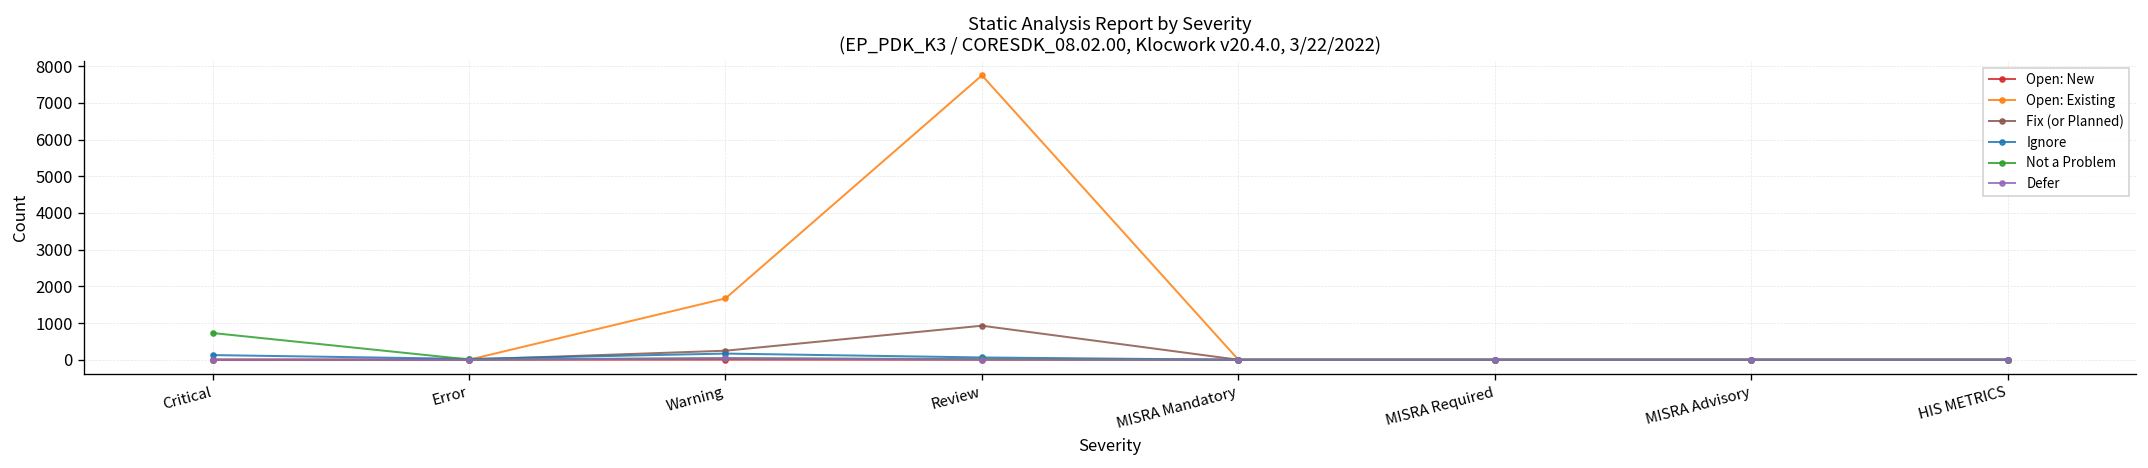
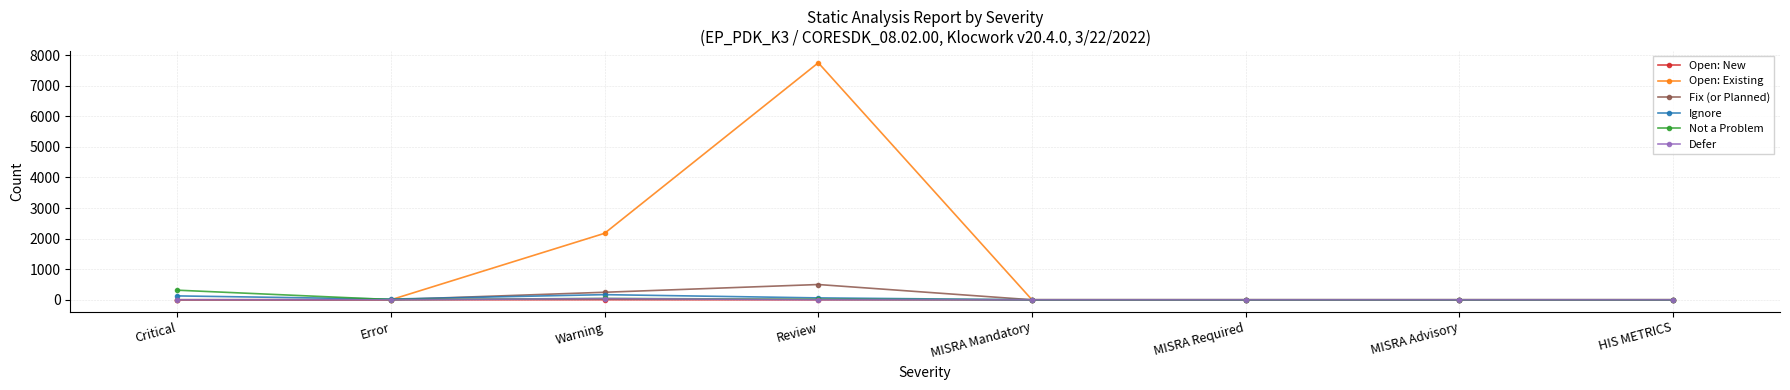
Not a Problem, Critical: 700 -> 300
Open: Existing, Warning: 1700 -> 2200
Fix (or Planned), Review: 900 -> 500
